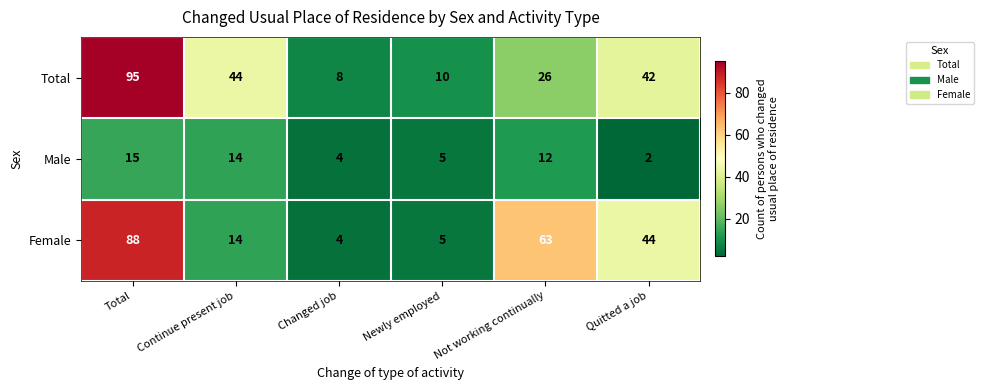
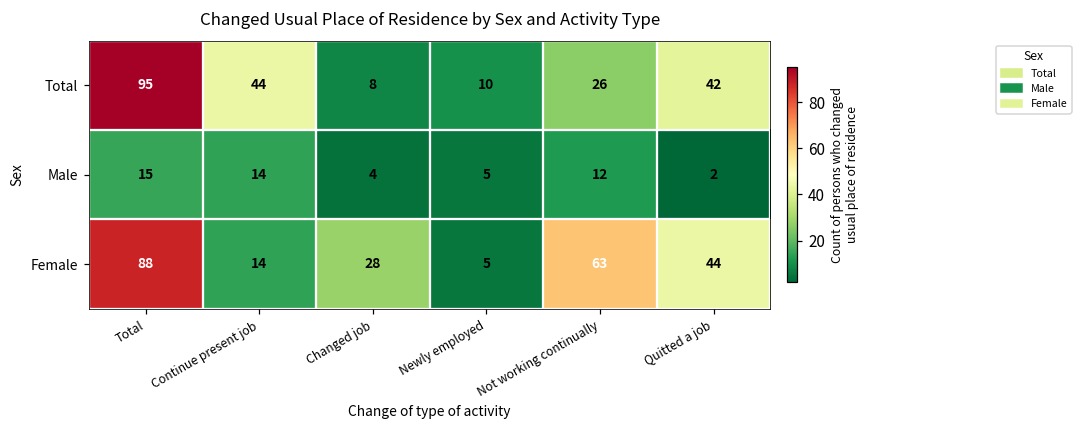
Female, Changed job: 4 -> 28
